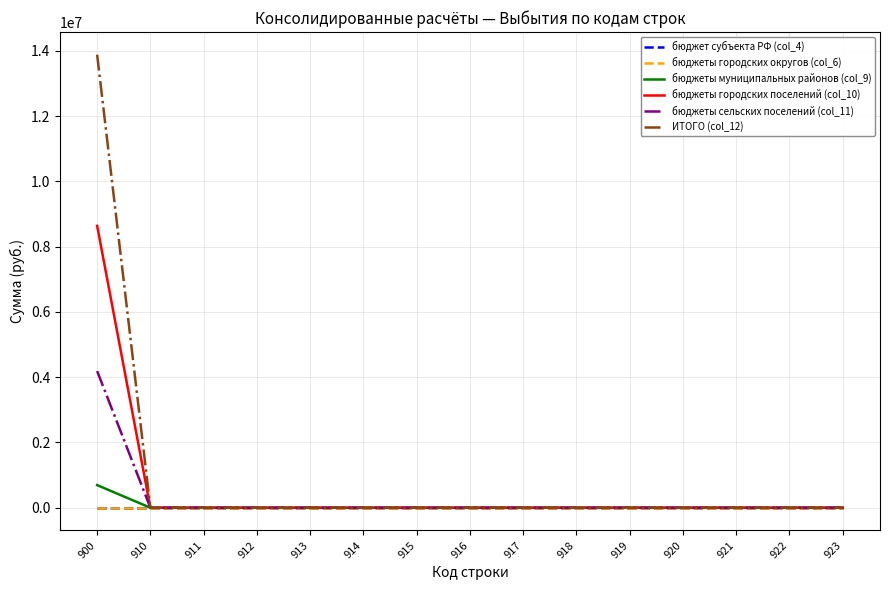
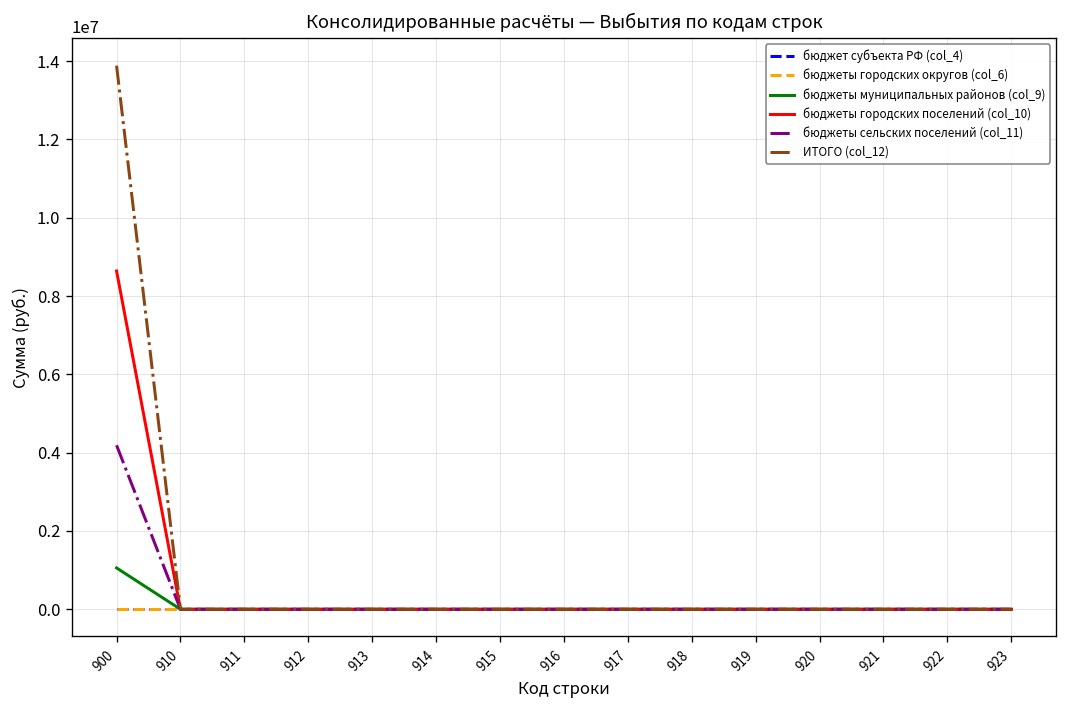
бюджеты муниципальных районов (col_9), 900: 700000 -> 1100000
